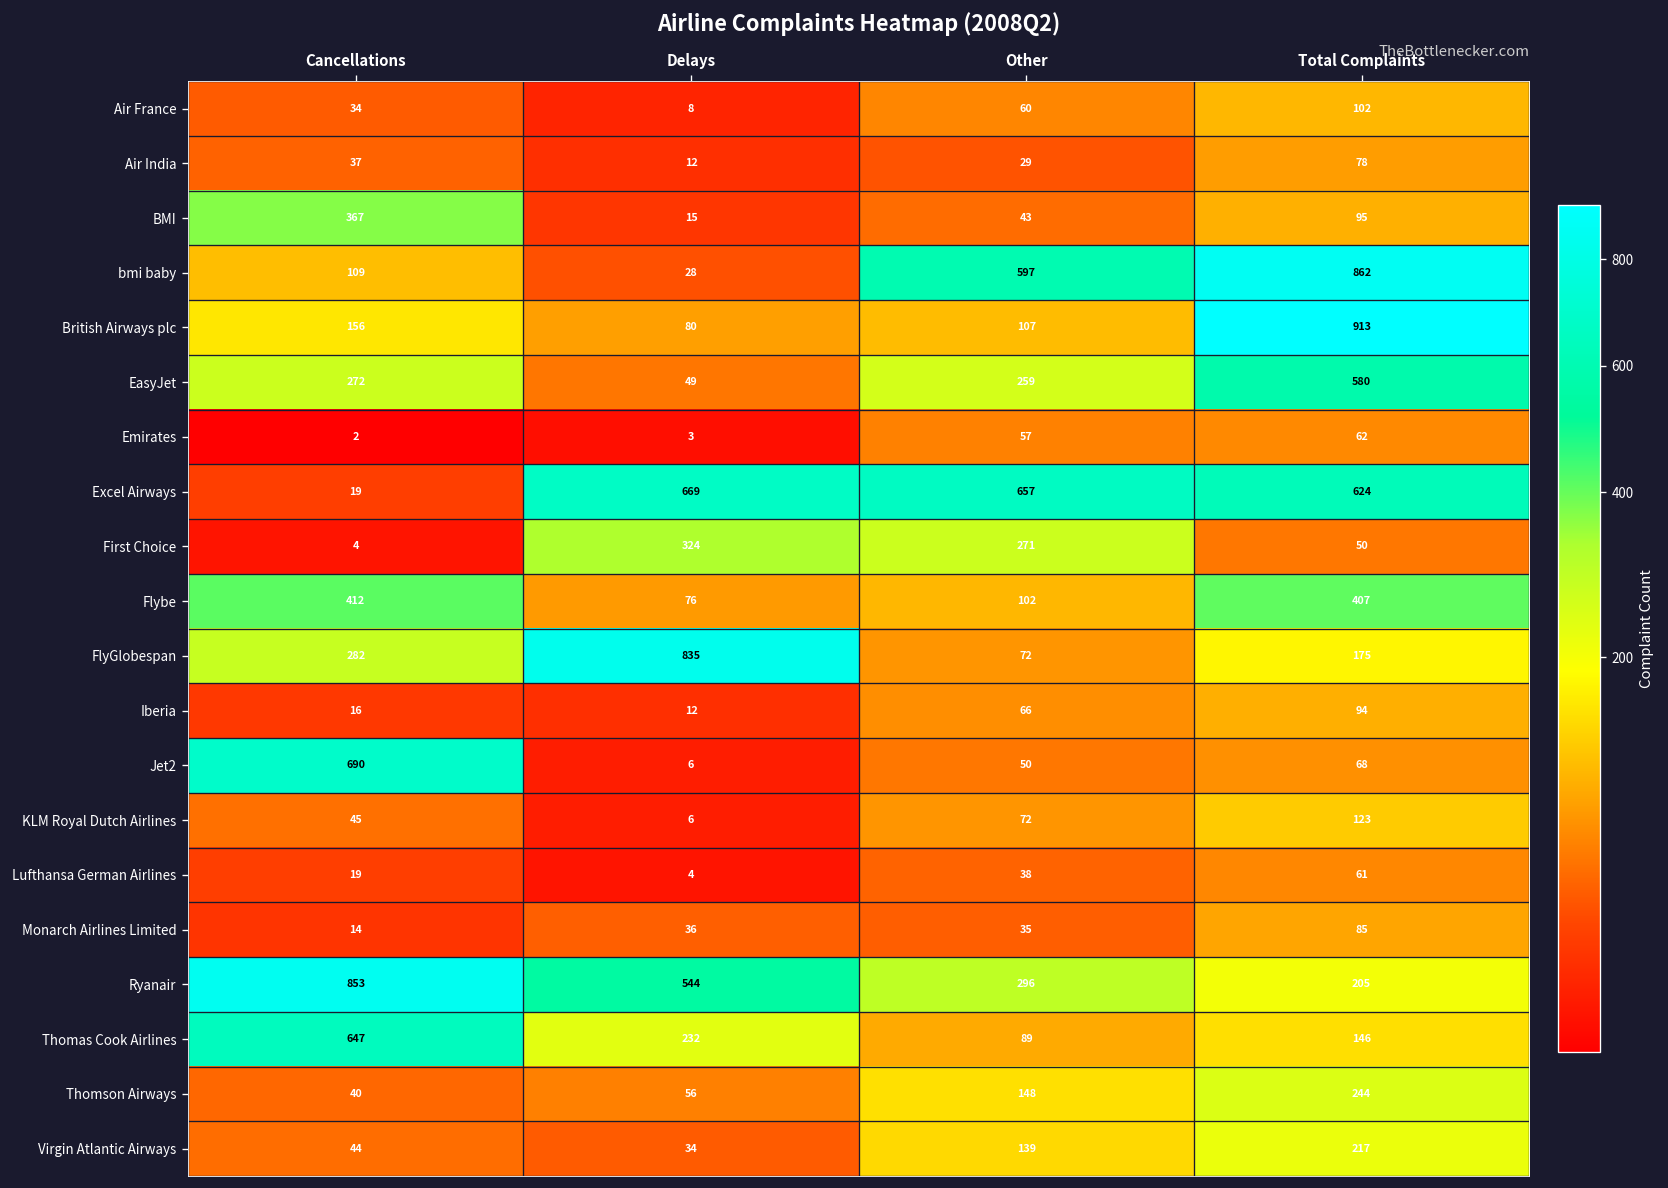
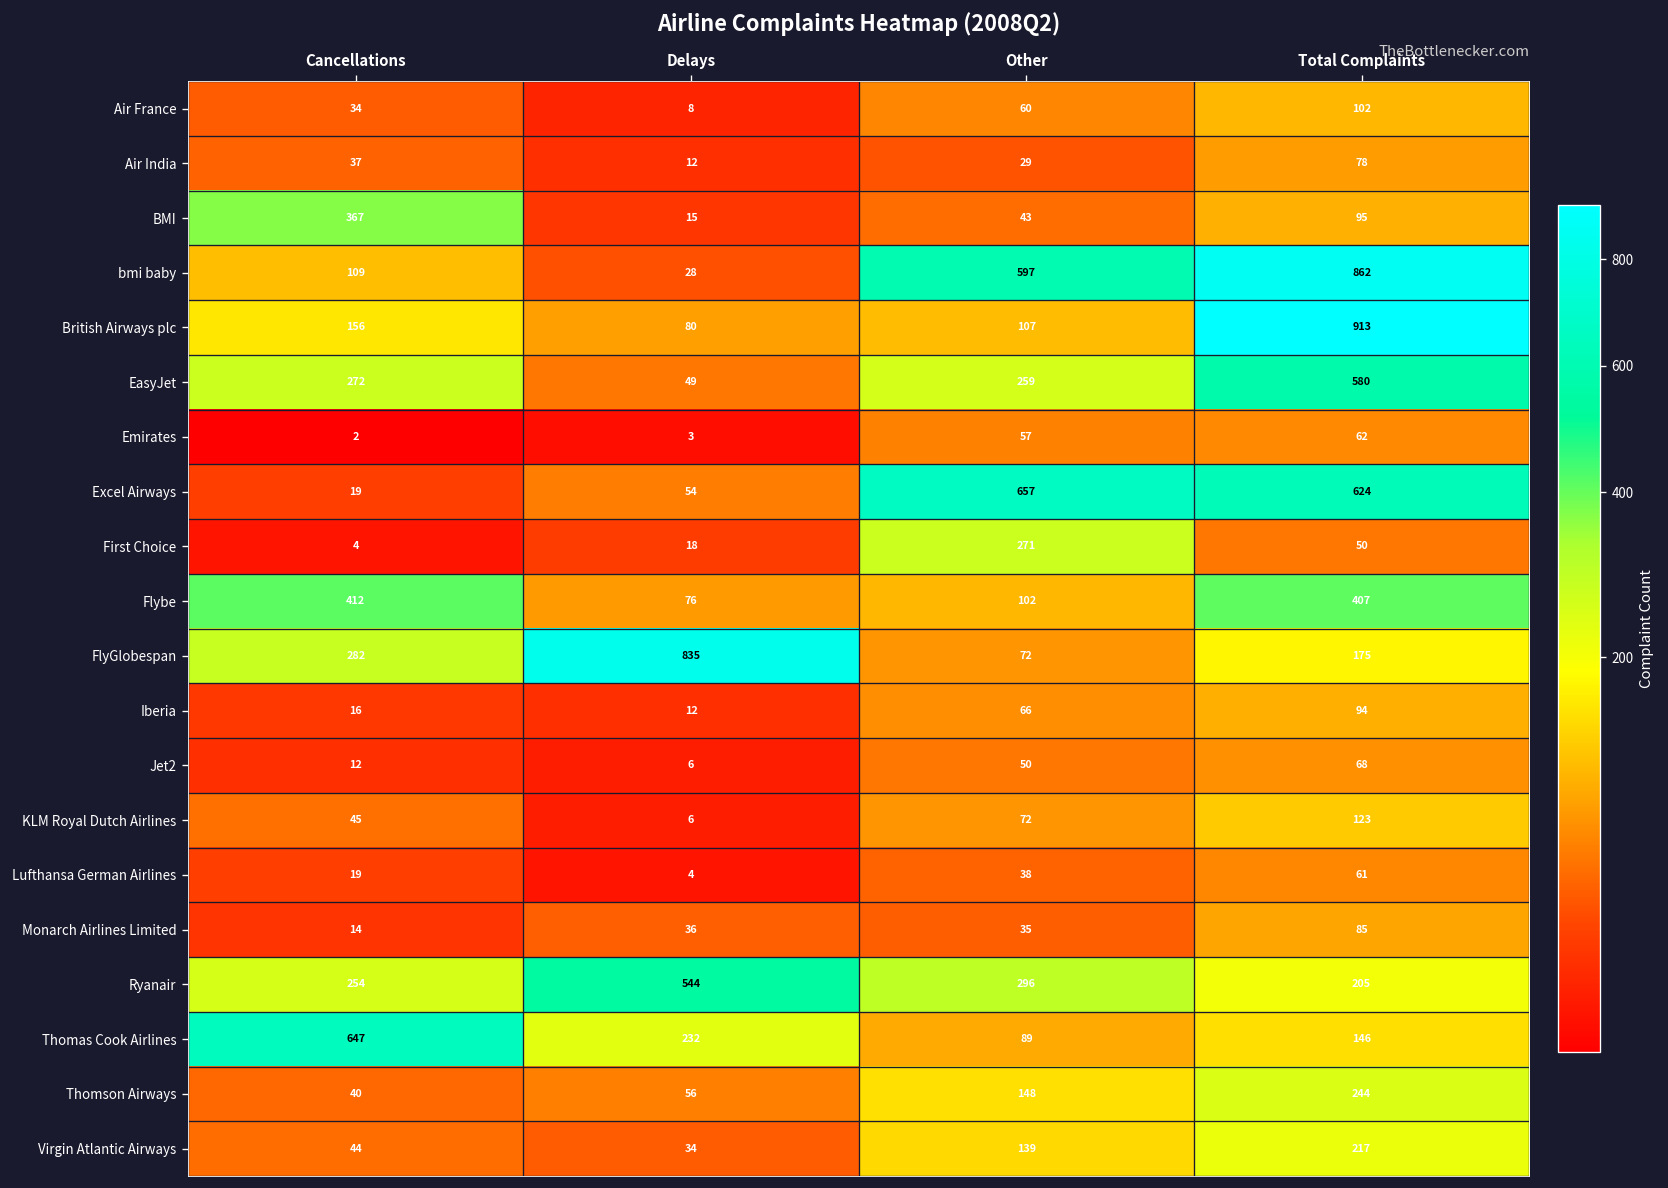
Excel Airways, Delays: 669 -> 54
First Choice, Delays: 324 -> 18
Jet2, Cancellations: 690 -> 12
Ryanair, Cancellations: 853 -> 254
